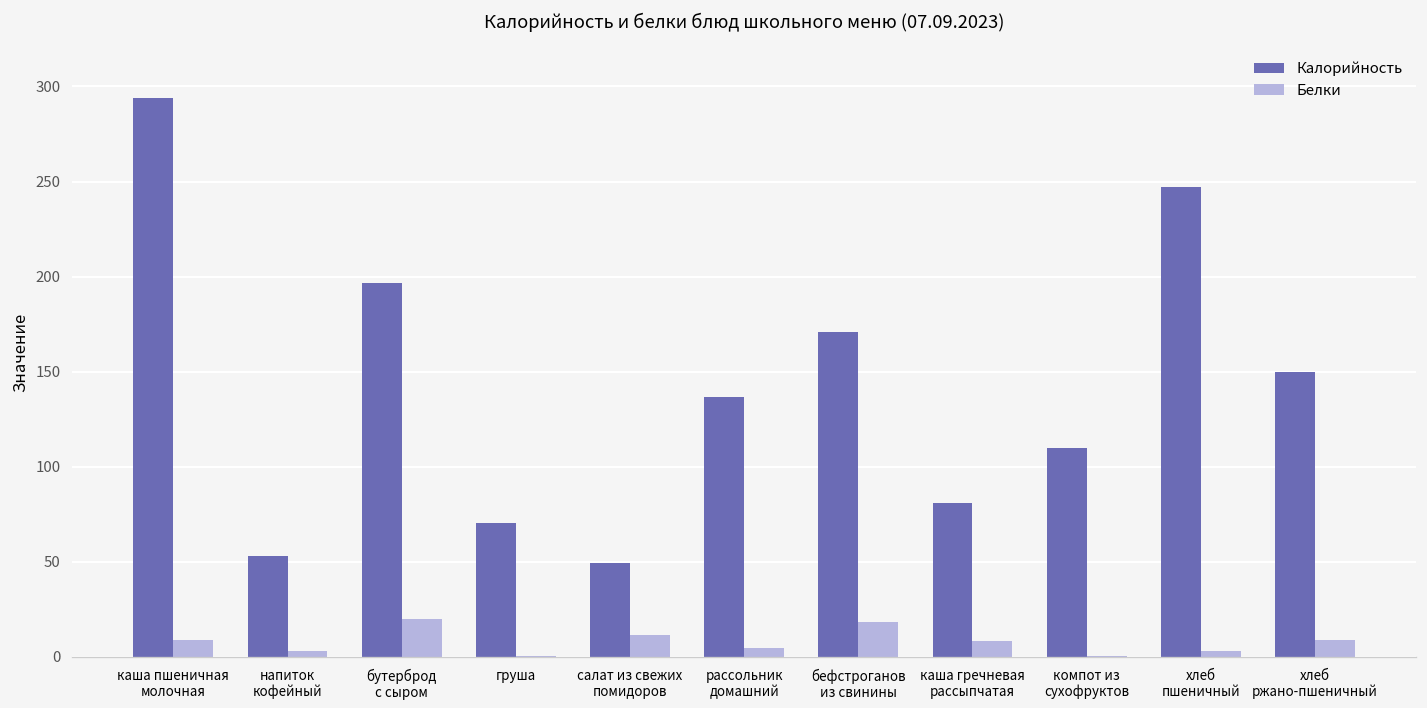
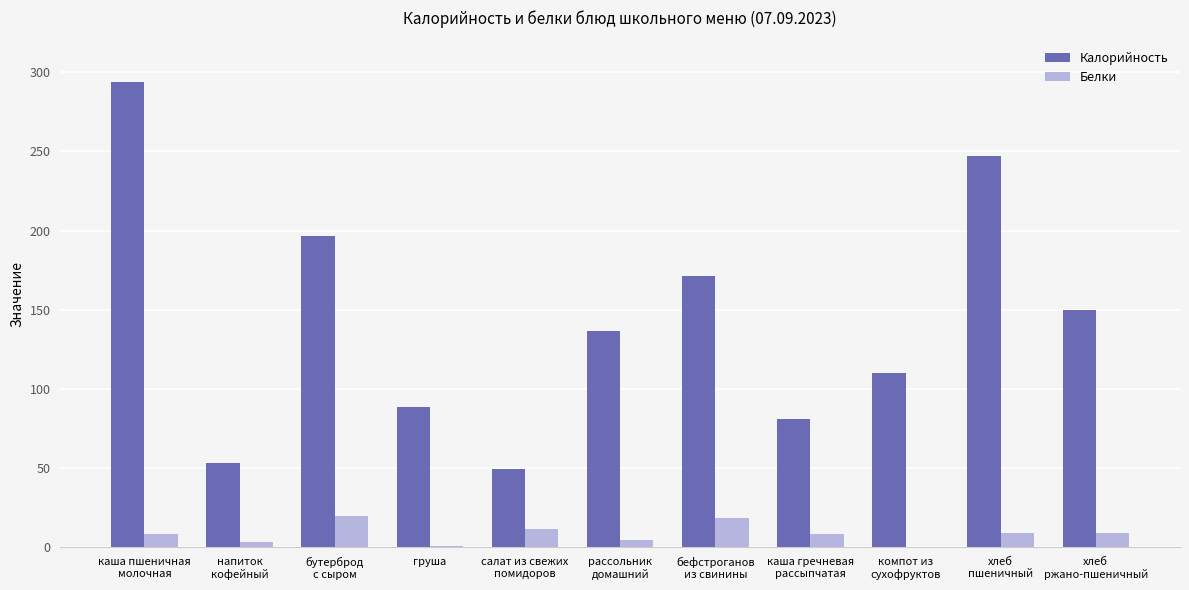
Калорийность, груша: 71 -> 89
Белки, хлеб пшеничный: 3 -> 9
